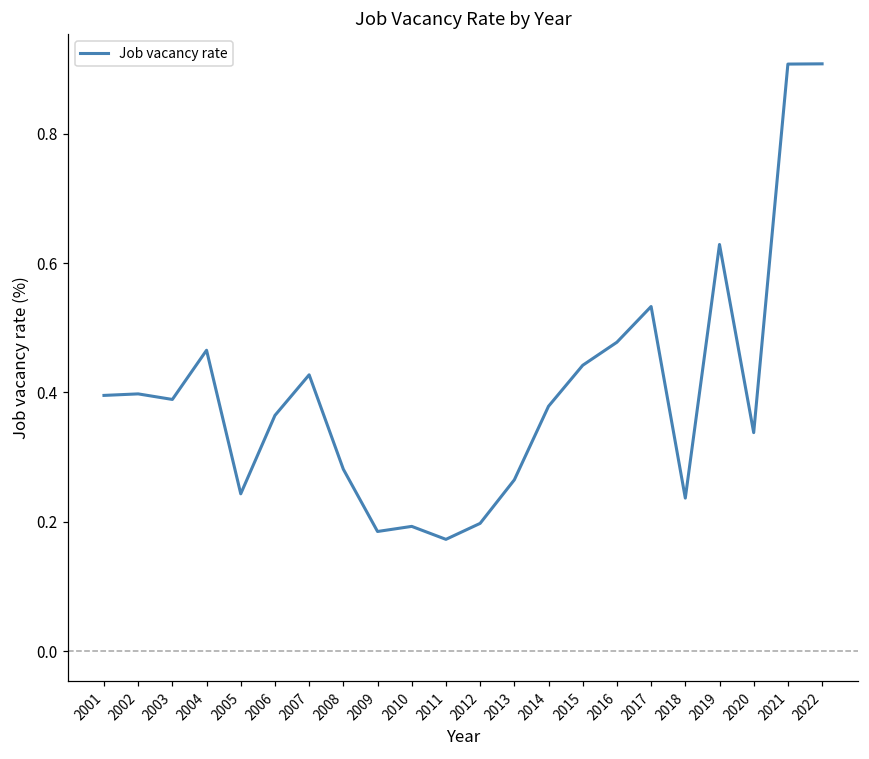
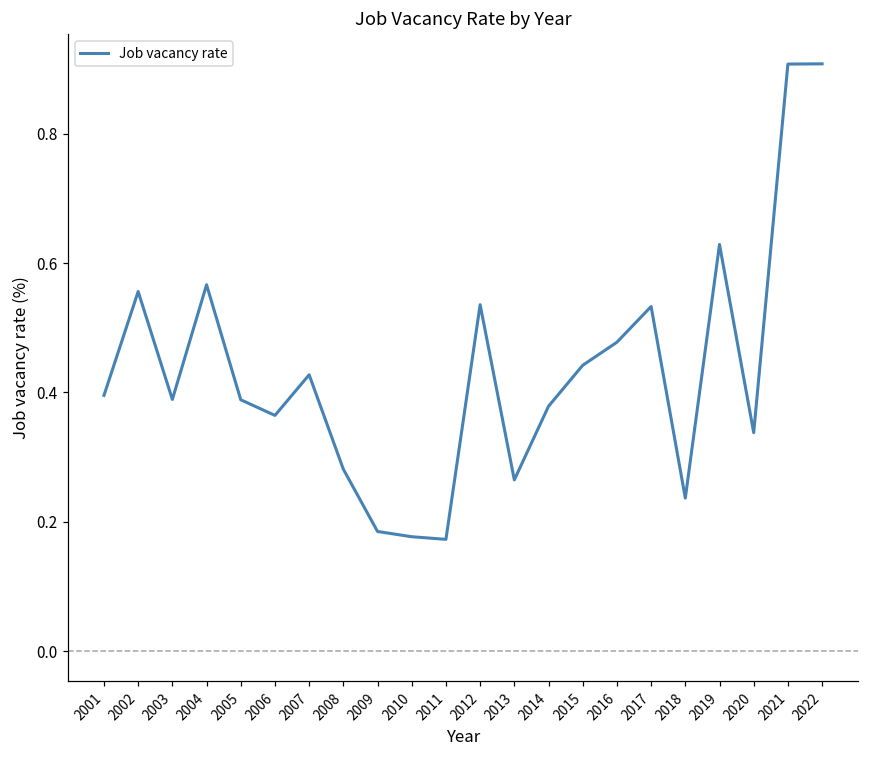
2002: 0.40 -> 0.56
2004: 0.47 -> 0.57
2005: 0.24 -> 0.39
2010: 0.19 -> 0.18
2012: 0.20 -> 0.54
